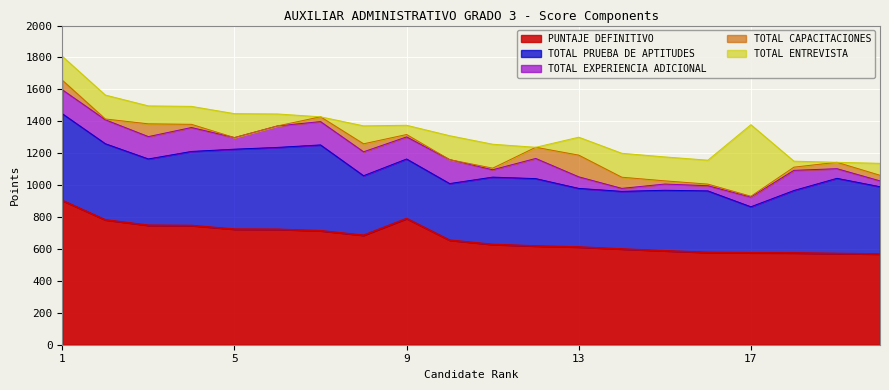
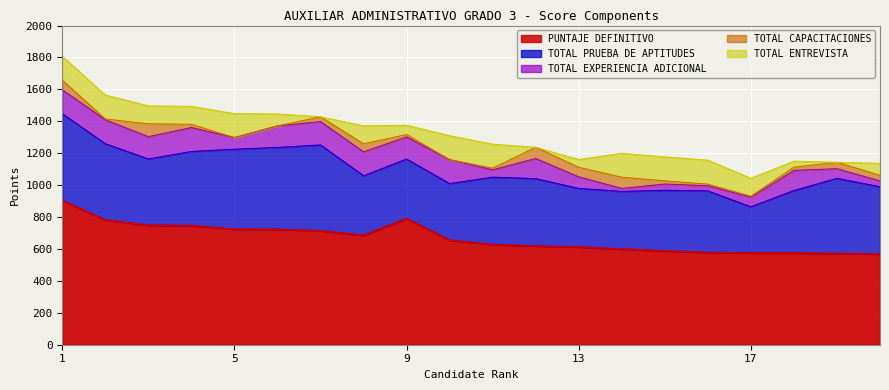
TOTAL CAPACITACIONES, 13: 140 -> 60
TOTAL ENTREVISTA, 13: 110 -> 50
TOTAL ENTREVISTA, 17: 450 -> 110
